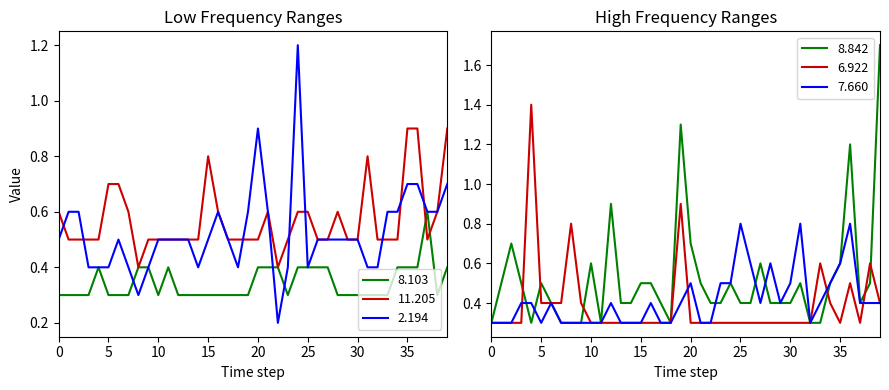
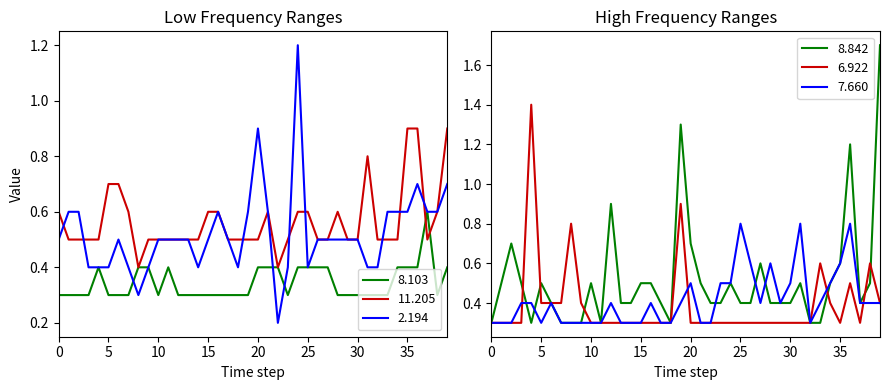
Low Frequency Ranges, 11.205, 15: 0.8 -> 0.6
Low Frequency Ranges, 2.194, 35: 0.7 -> 0.6
High Frequency Ranges, 8.842, 10: 0.6 -> 0.5
